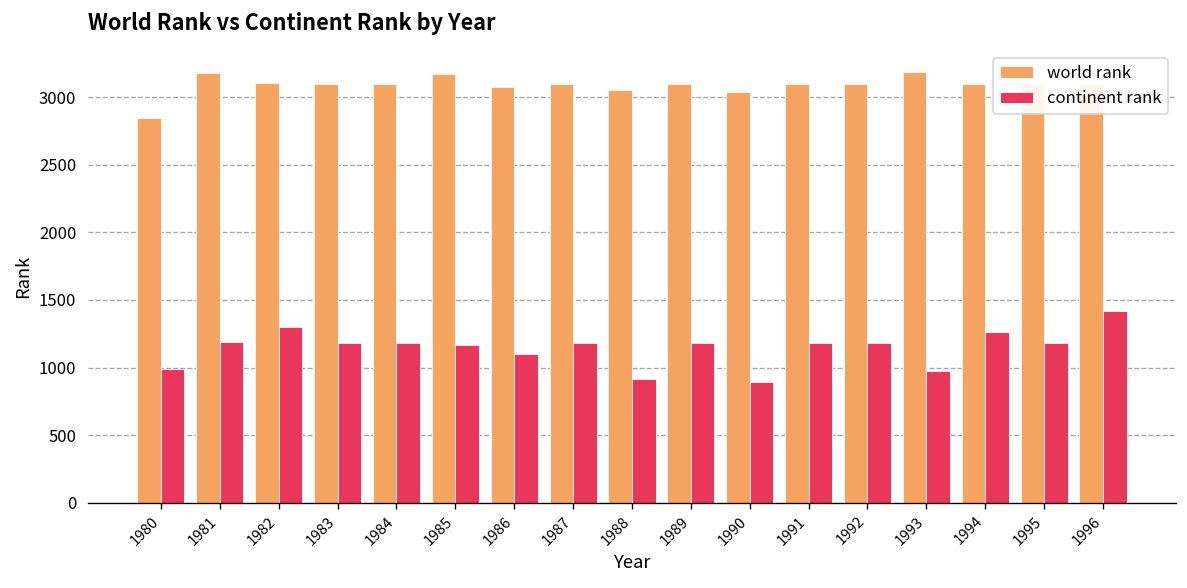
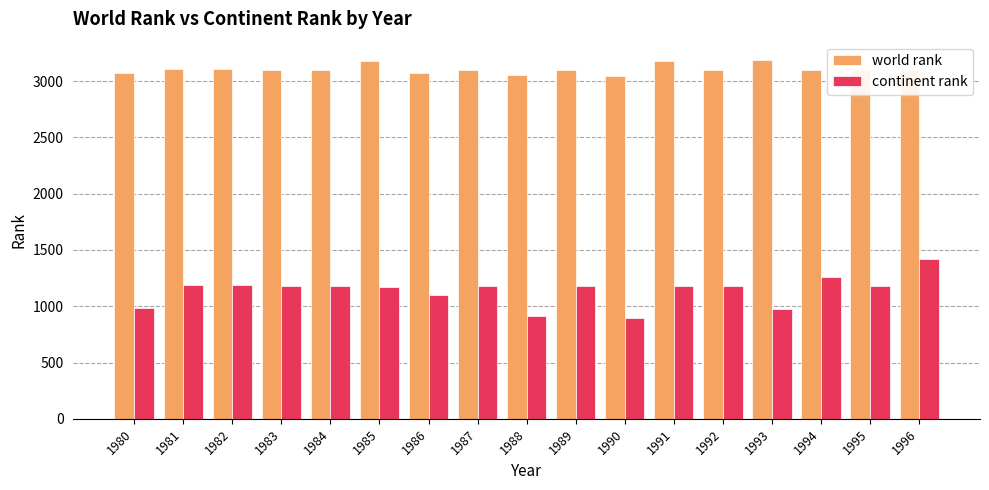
world rank, 1980: 2840 -> 3070
world rank, 1981: 3180 -> 3110
continent rank, 1982: 1300 -> 1190
world rank, 1991: 3100 -> 3180
